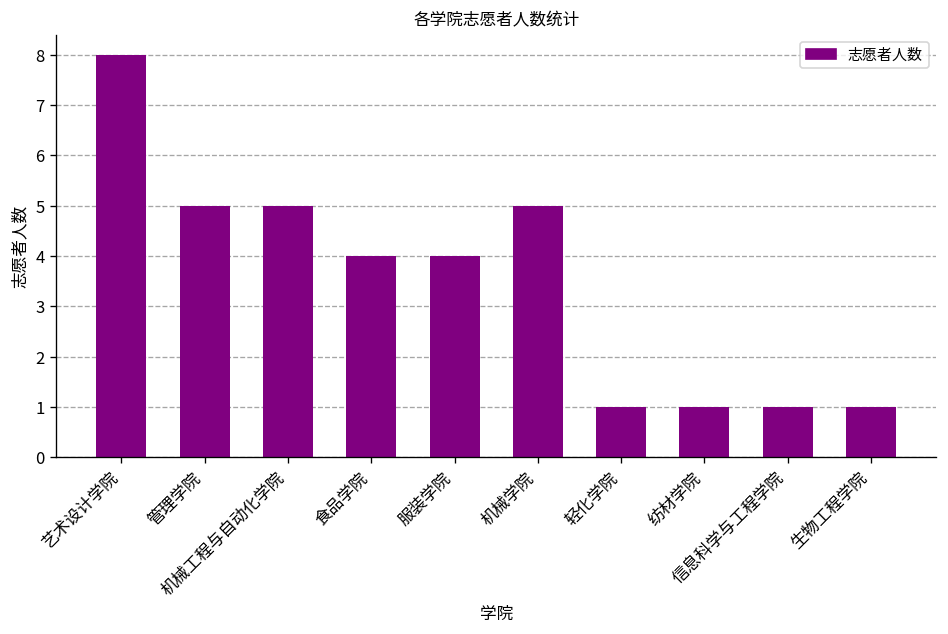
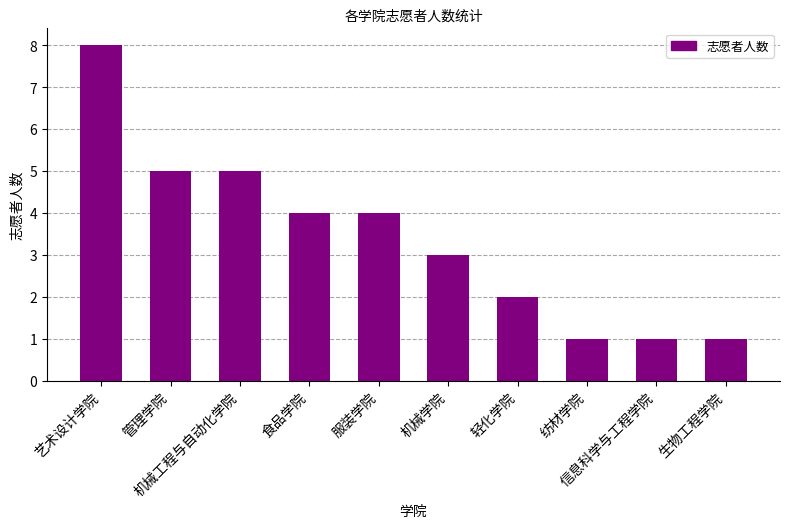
机械学院: 5 -> 3
轻化学院: 1 -> 2
